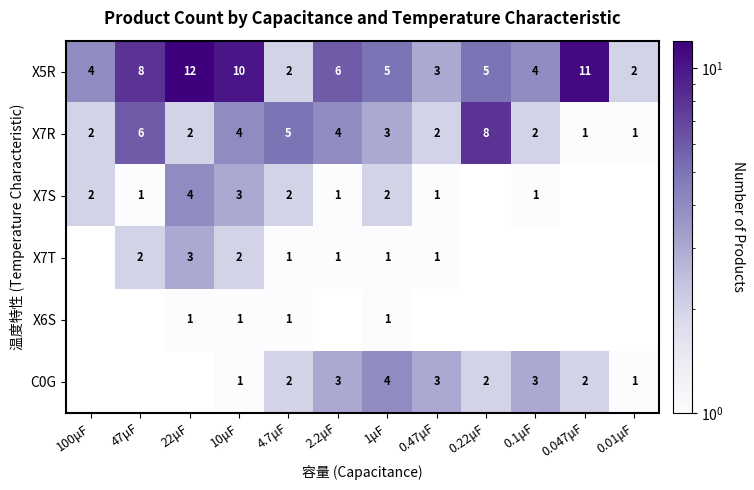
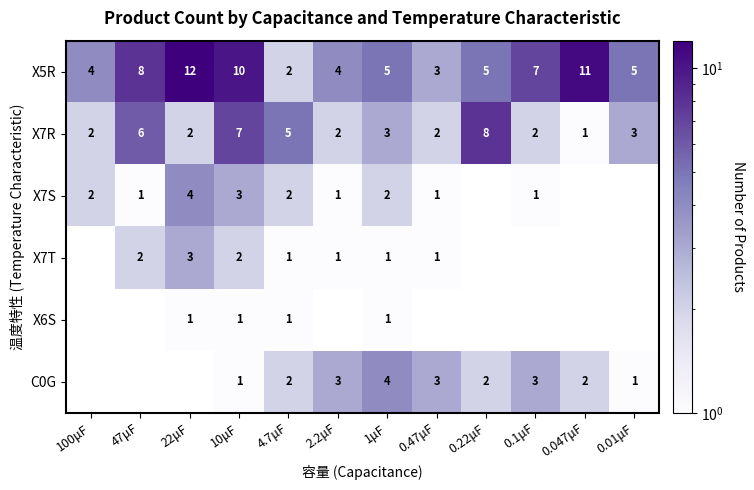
X5R, 2.2μF: 6 -> 4
X5R, 0.1μF: 4 -> 7
X5R, 0.01μF: 2 -> 5
X7R, 10μF: 4 -> 7
X7R, 2.2μF: 4 -> 2
X7R, 0.01μF: 1 -> 3
